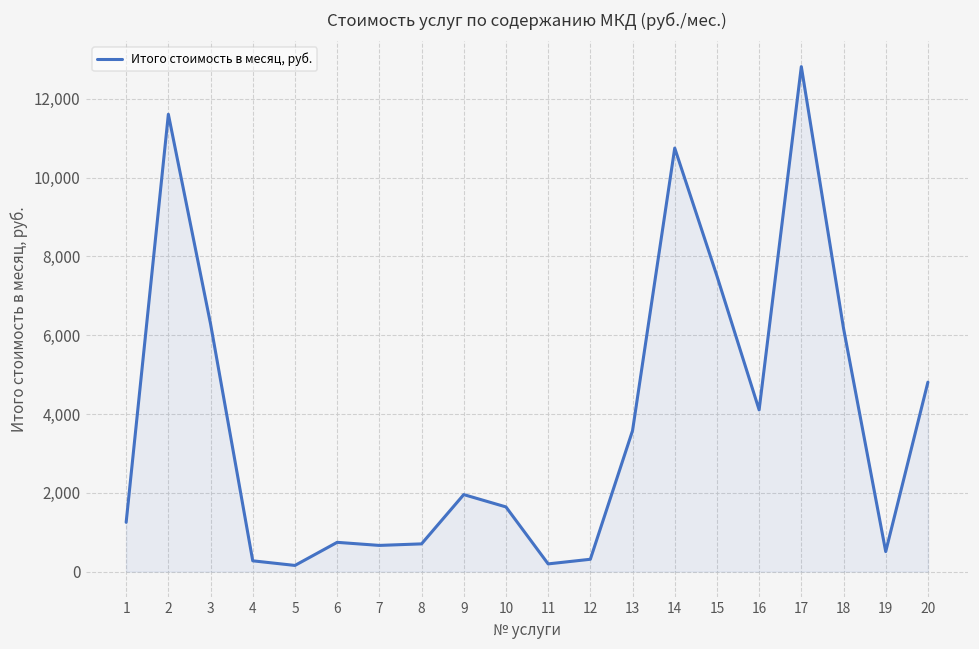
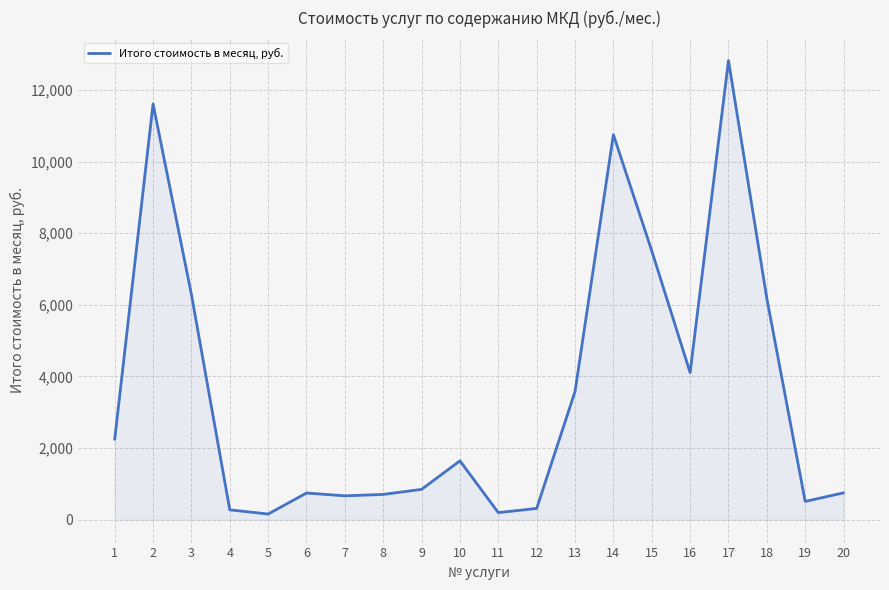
1: 1,300 -> 2,200
9: 2,000 -> 800
20: 4,800 -> 700
